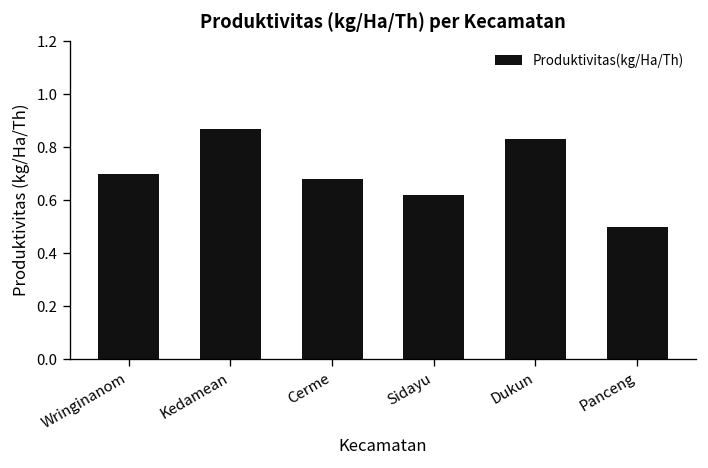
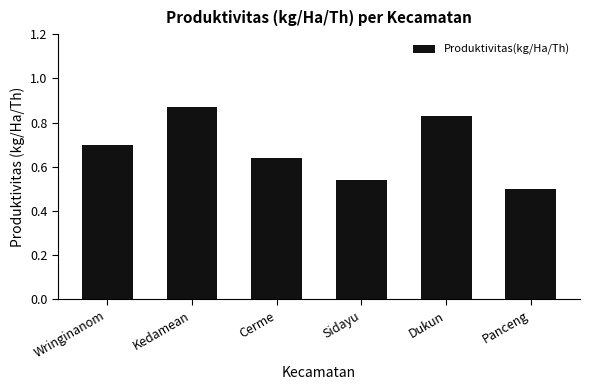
Cerme: 0.68 -> 0.64
Sidayu: 0.62 -> 0.54
